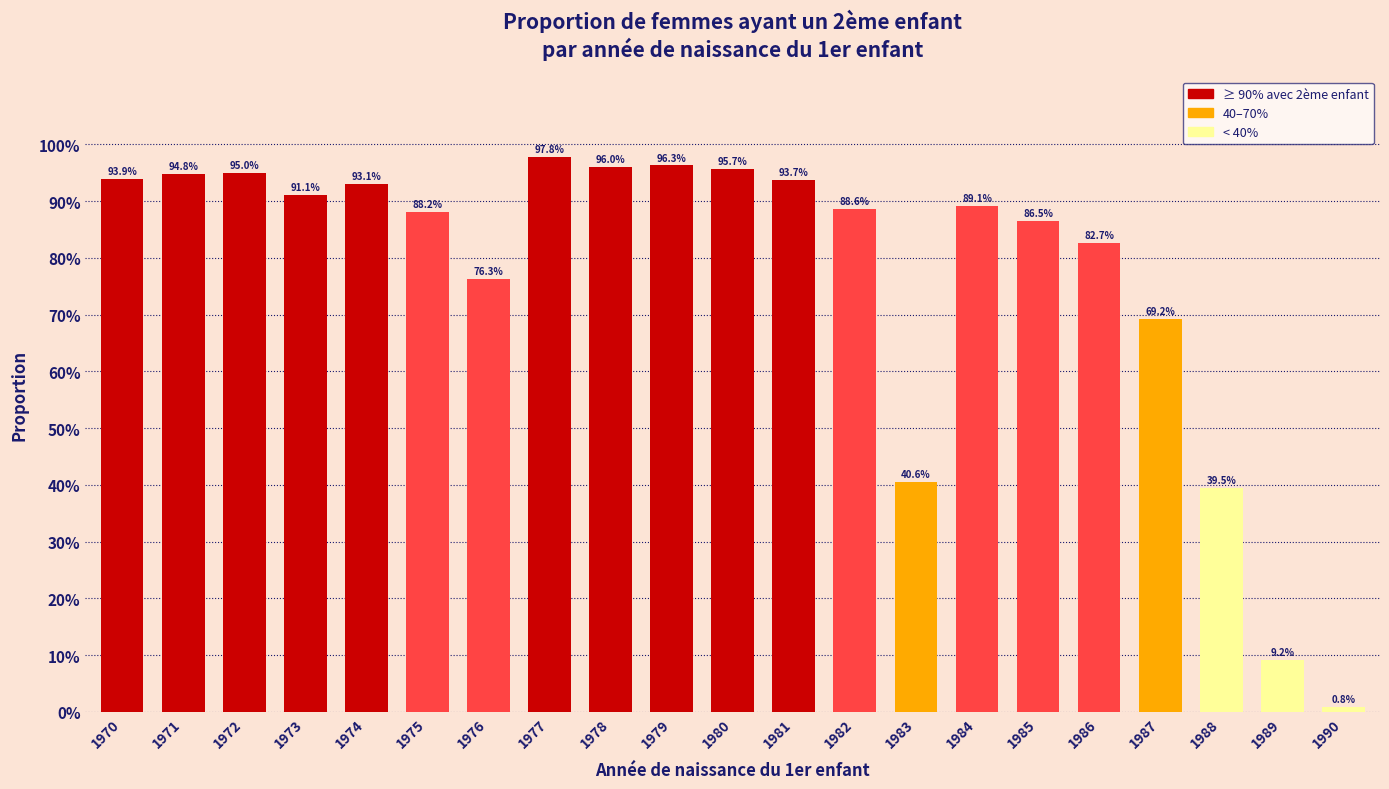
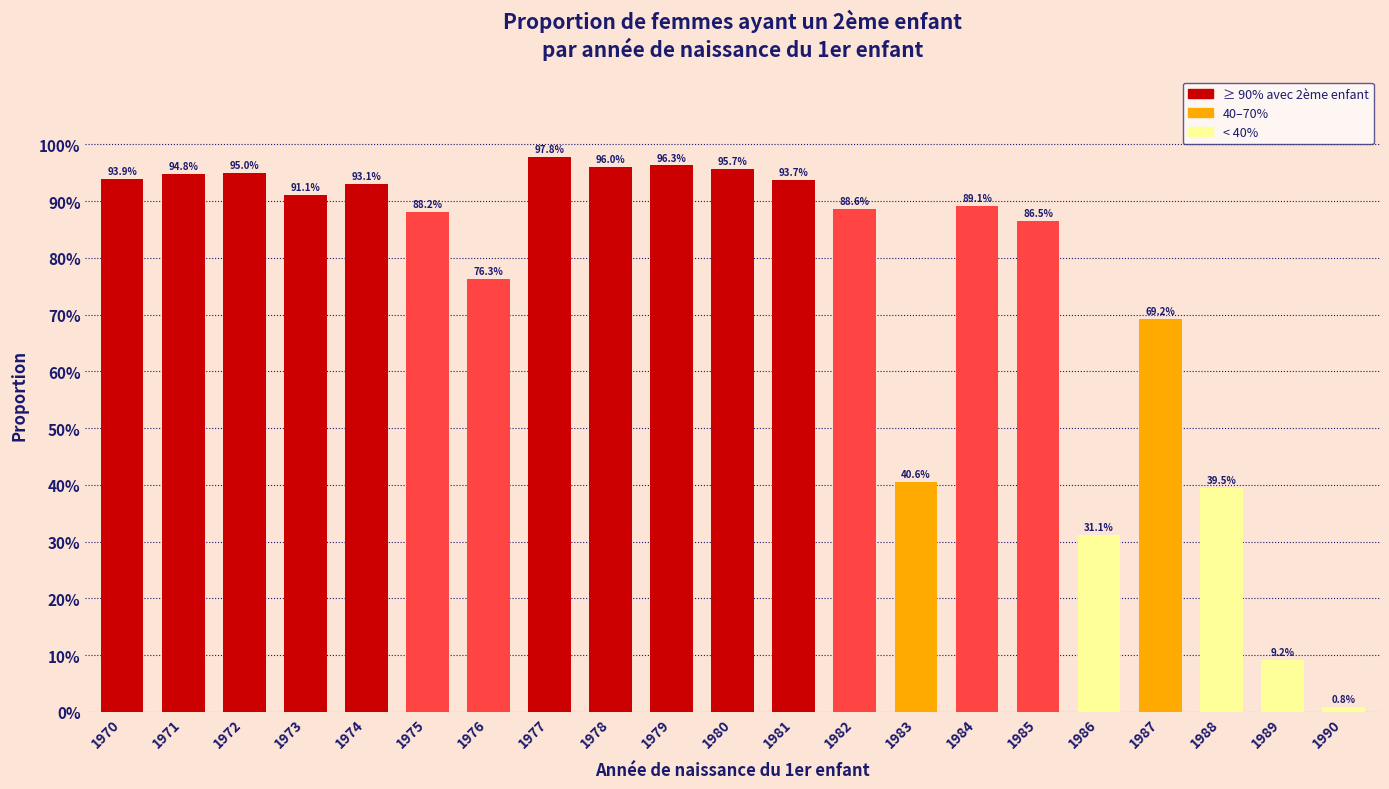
1986: 82.7% -> 31.1%
